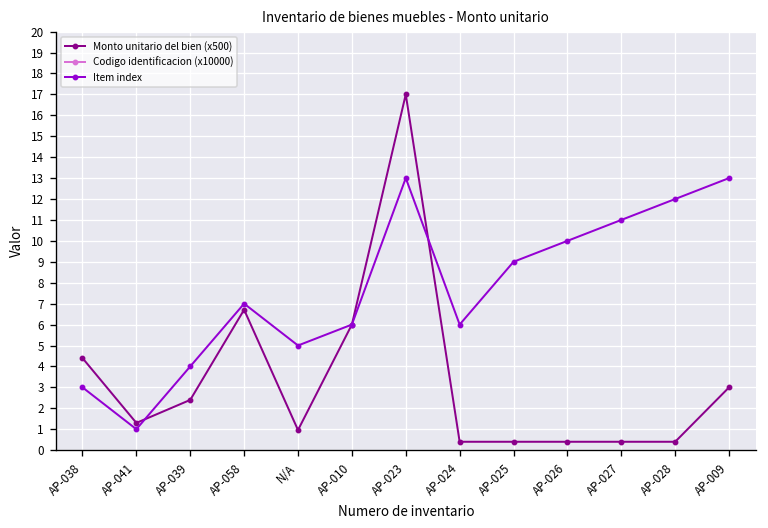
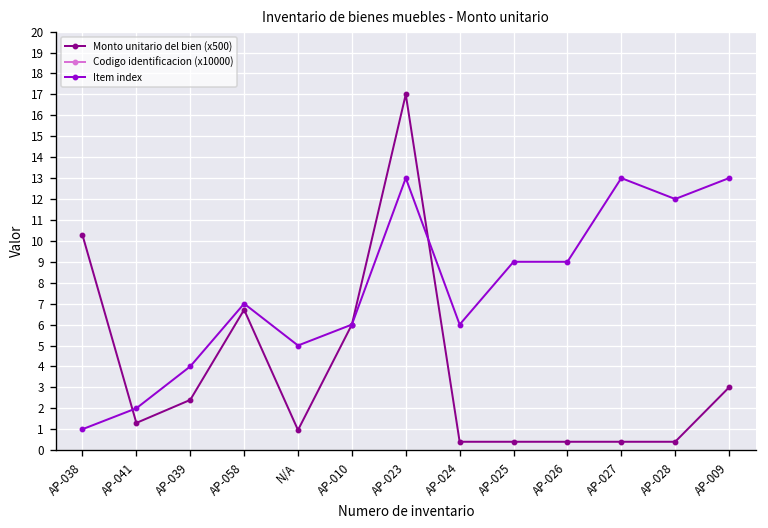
Monto unitario del bien (x500), AP-038: 4.4 -> 10.3
Item index, AP-038: 3 -> 1
Item index, AP-041: 1 -> 2
Item index, AP-026: 10 -> 9
Item index, AP-027: 11 -> 13
